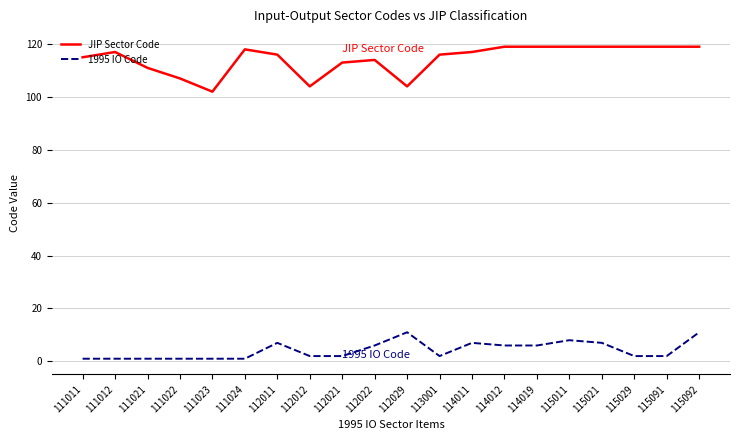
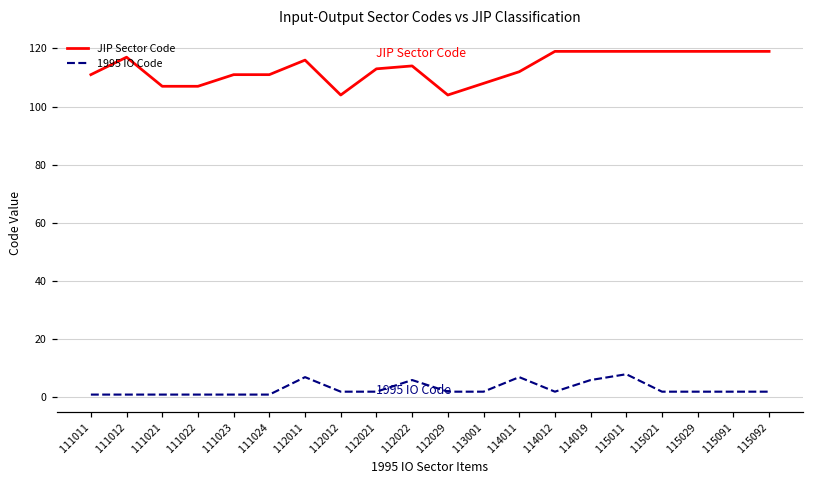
JIP Sector Code, 111011: 115 -> 111
JIP Sector Code, 111021: 111 -> 107
JIP Sector Code, 111023: 102 -> 111
JIP Sector Code, 111024: 118 -> 111
1995 IO Code, 112029: 11 -> 2
JIP Sector Code, 113001: 116 -> 108
JIP Sector Code, 114011: 117 -> 112
1995 IO Code, 114012: 6 -> 2
1995 IO Code, 115021: 7 -> 2
1995 IO Code, 115092: 11 -> 2
